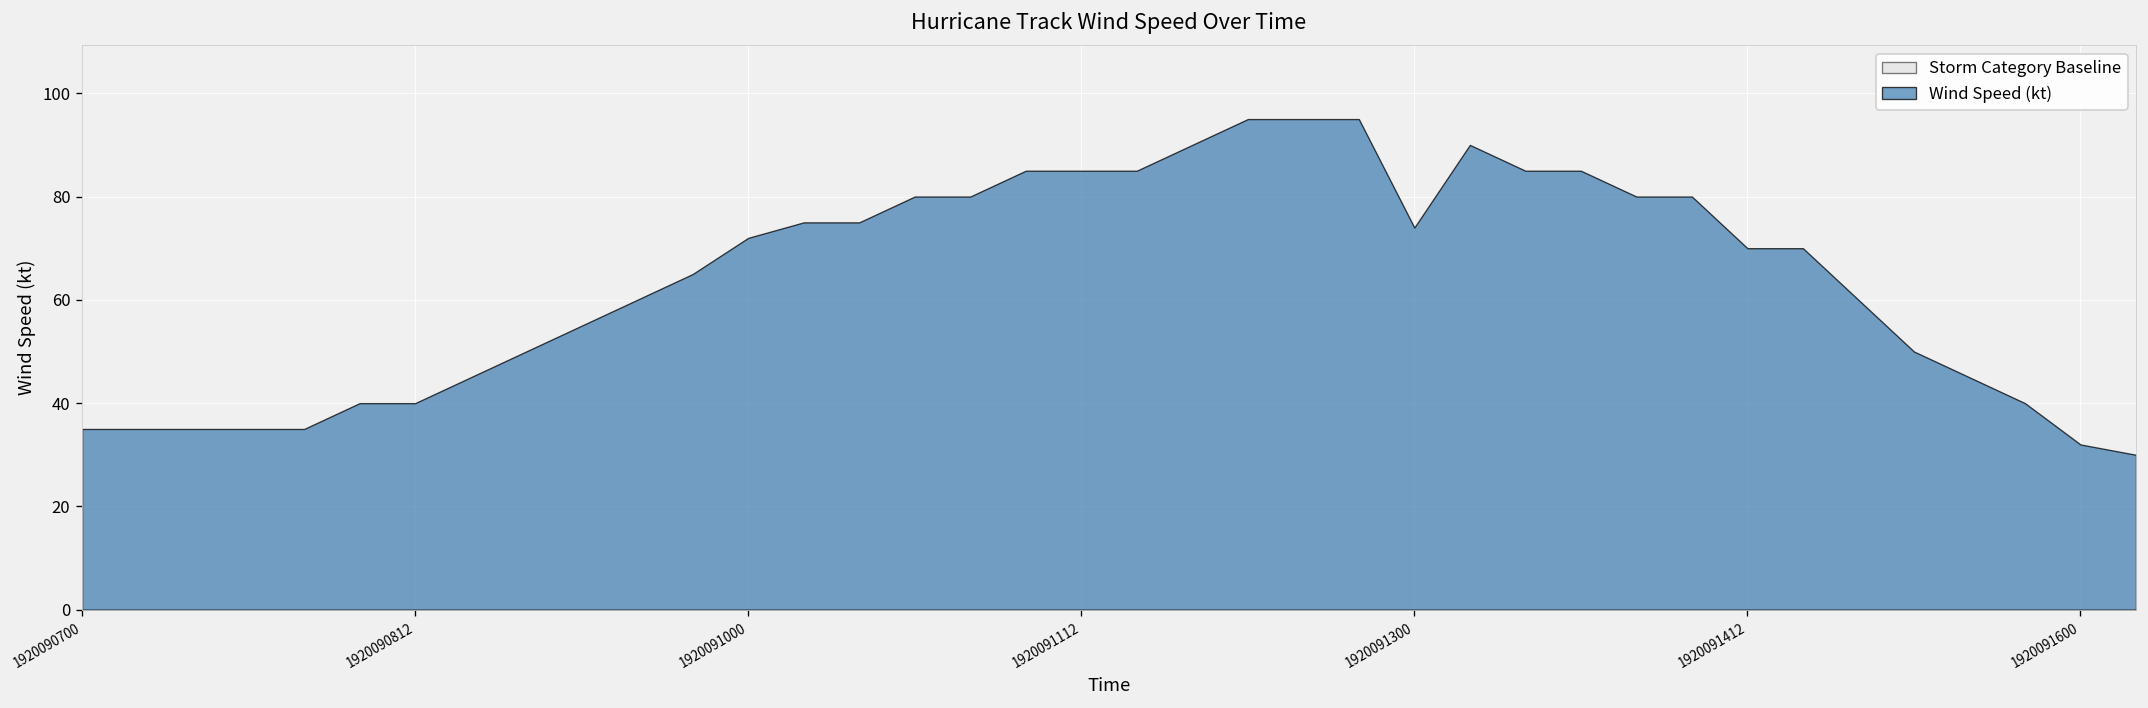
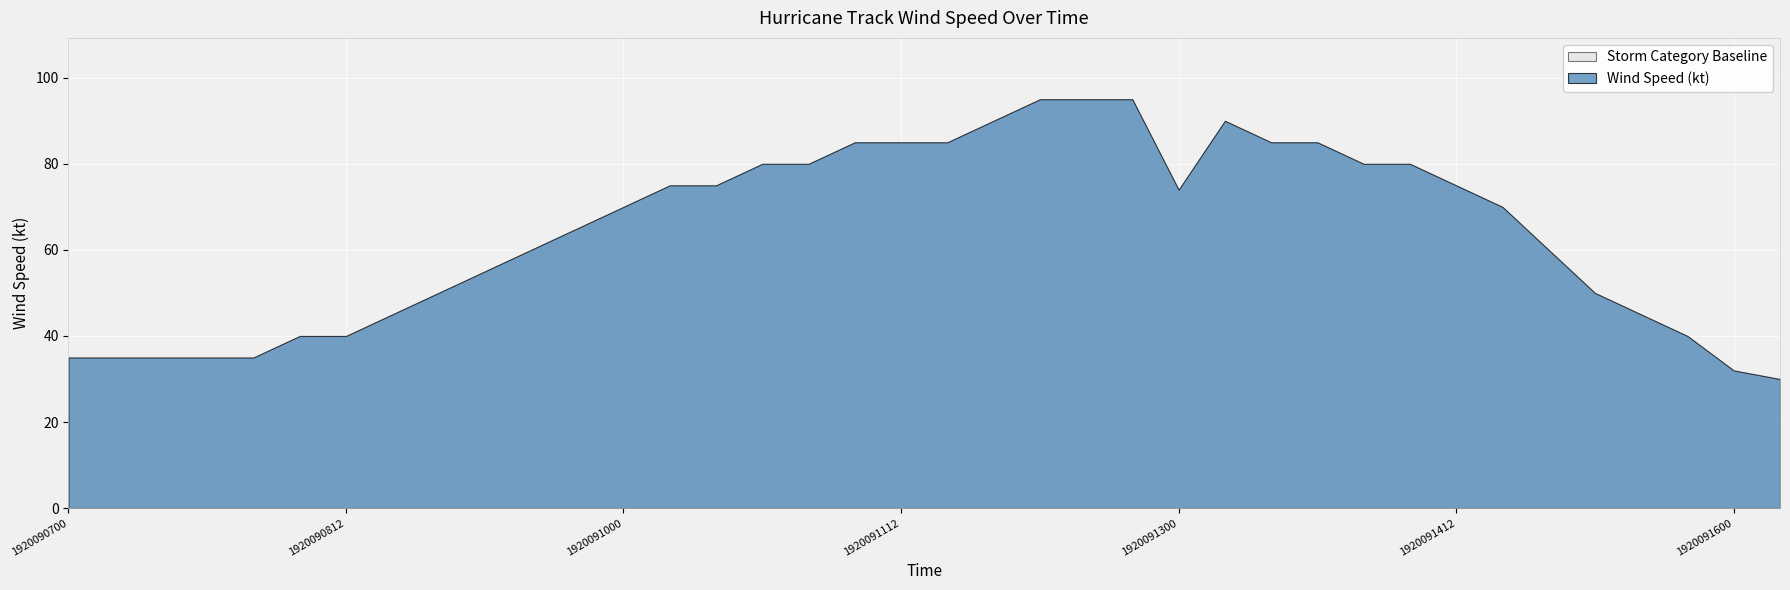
Wind Speed (kt), 1920091000: 72 -> 70
Wind Speed (kt), 1920091412: 70 -> 75
